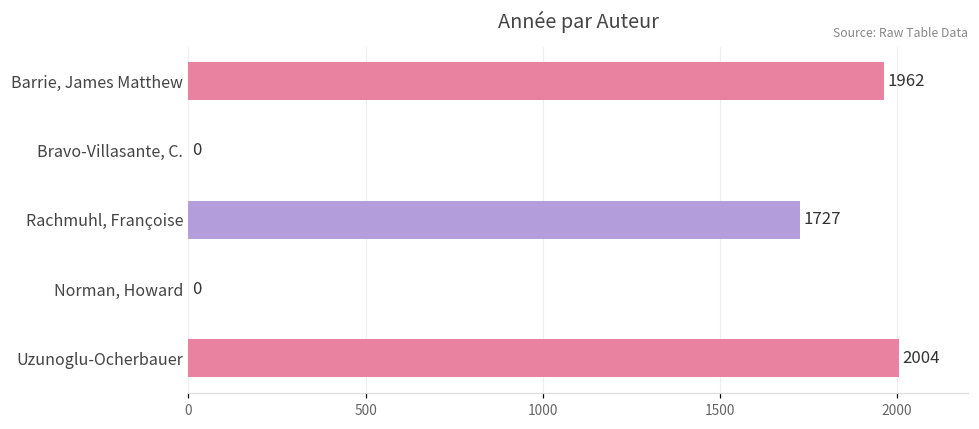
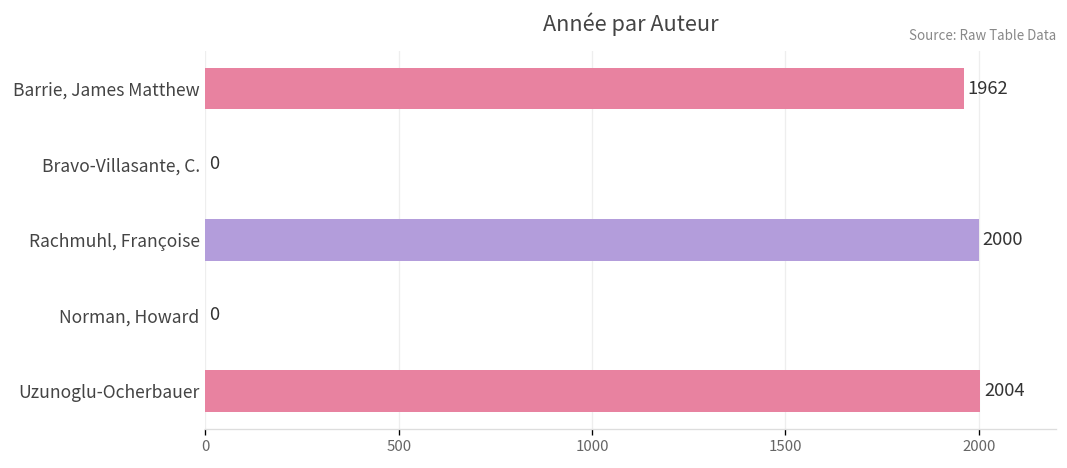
Rachmuhl, Françoise: 1727 -> 2000
